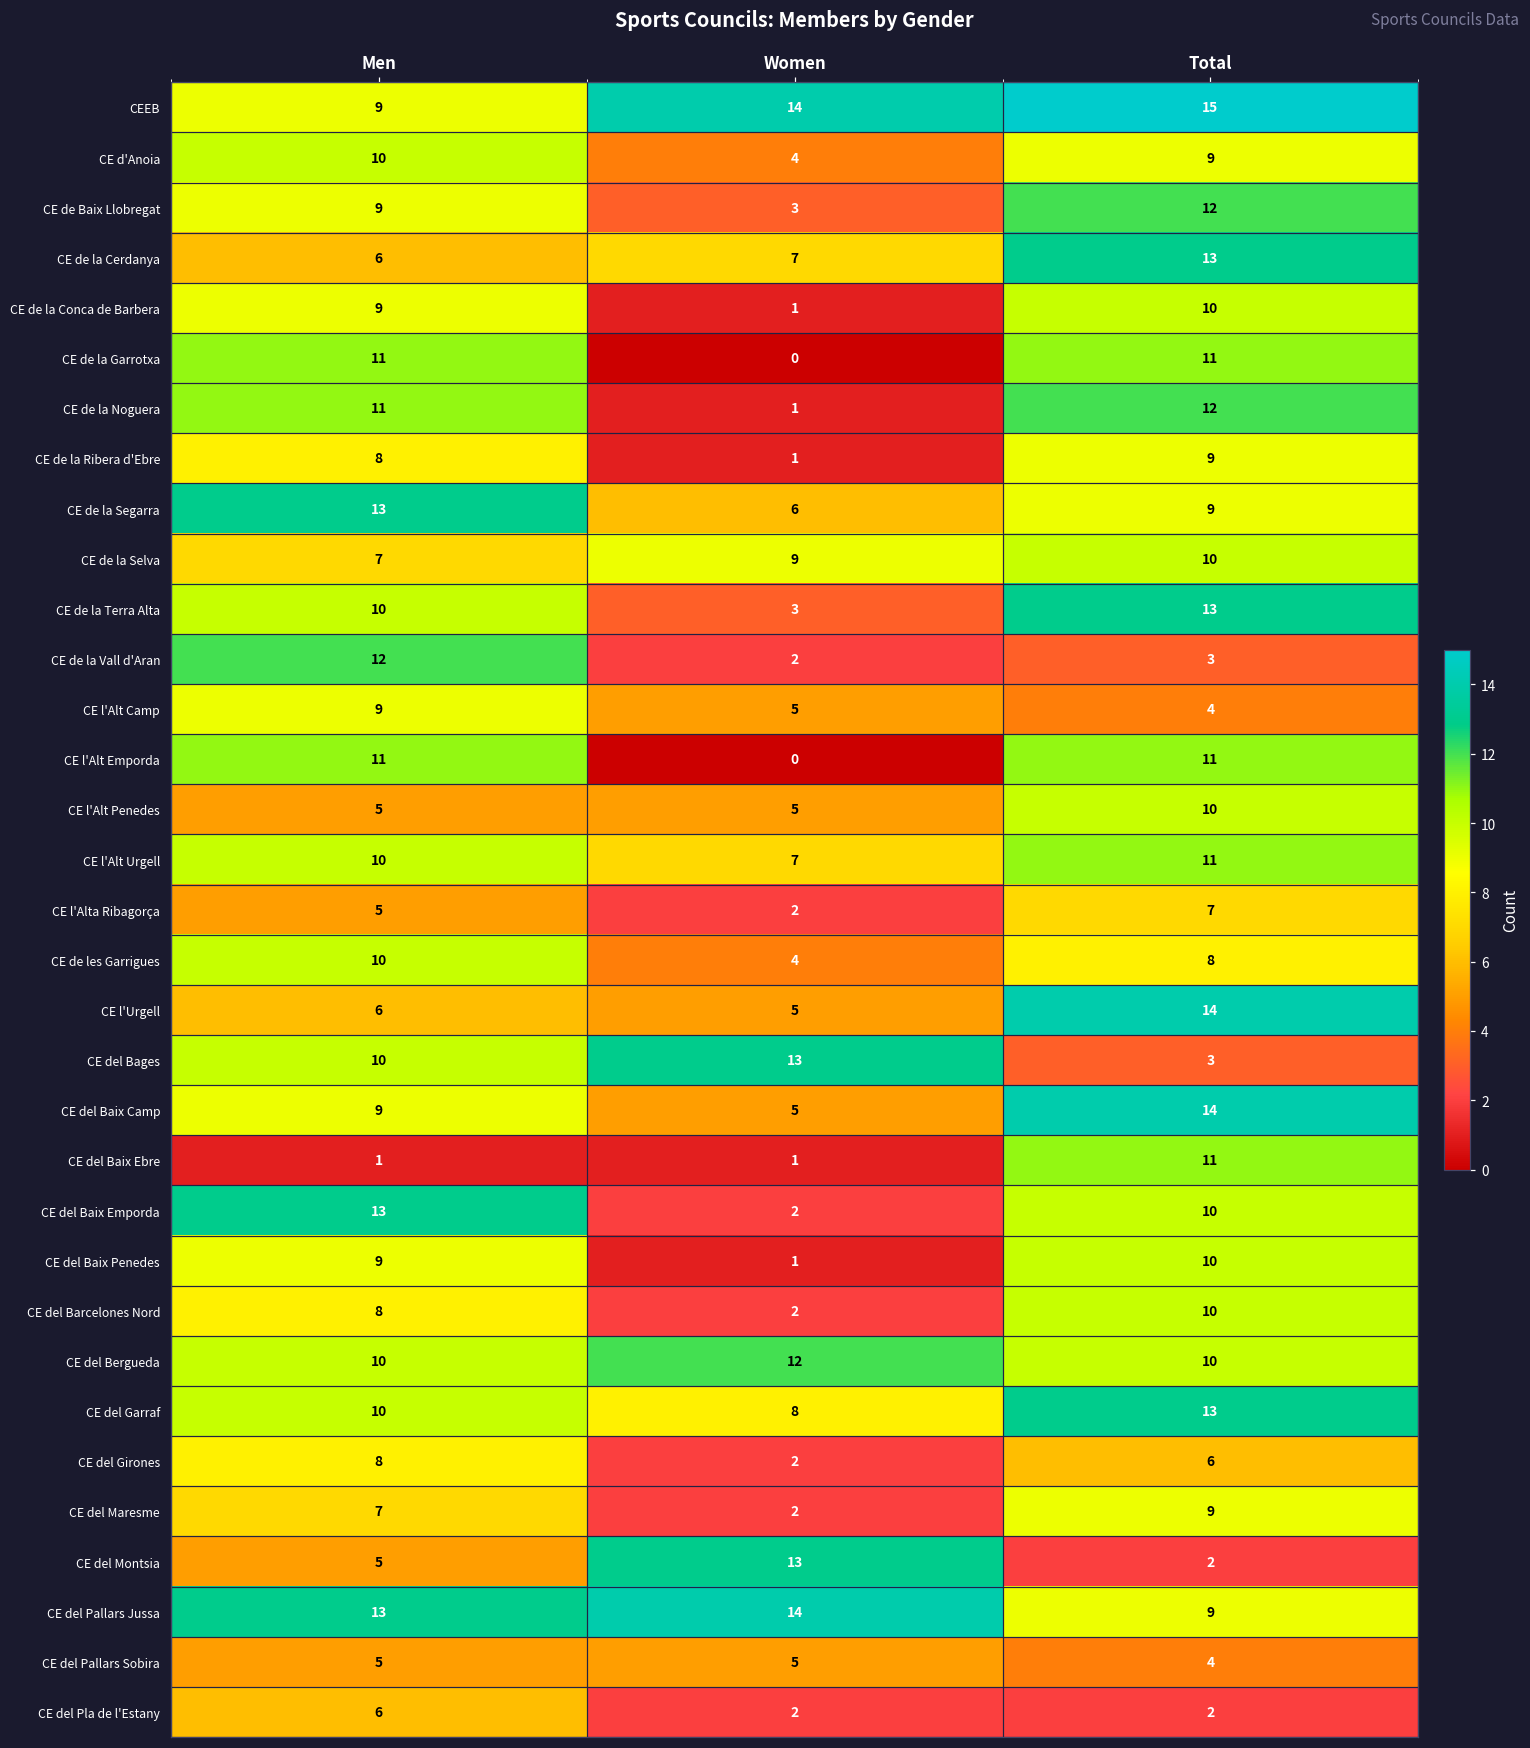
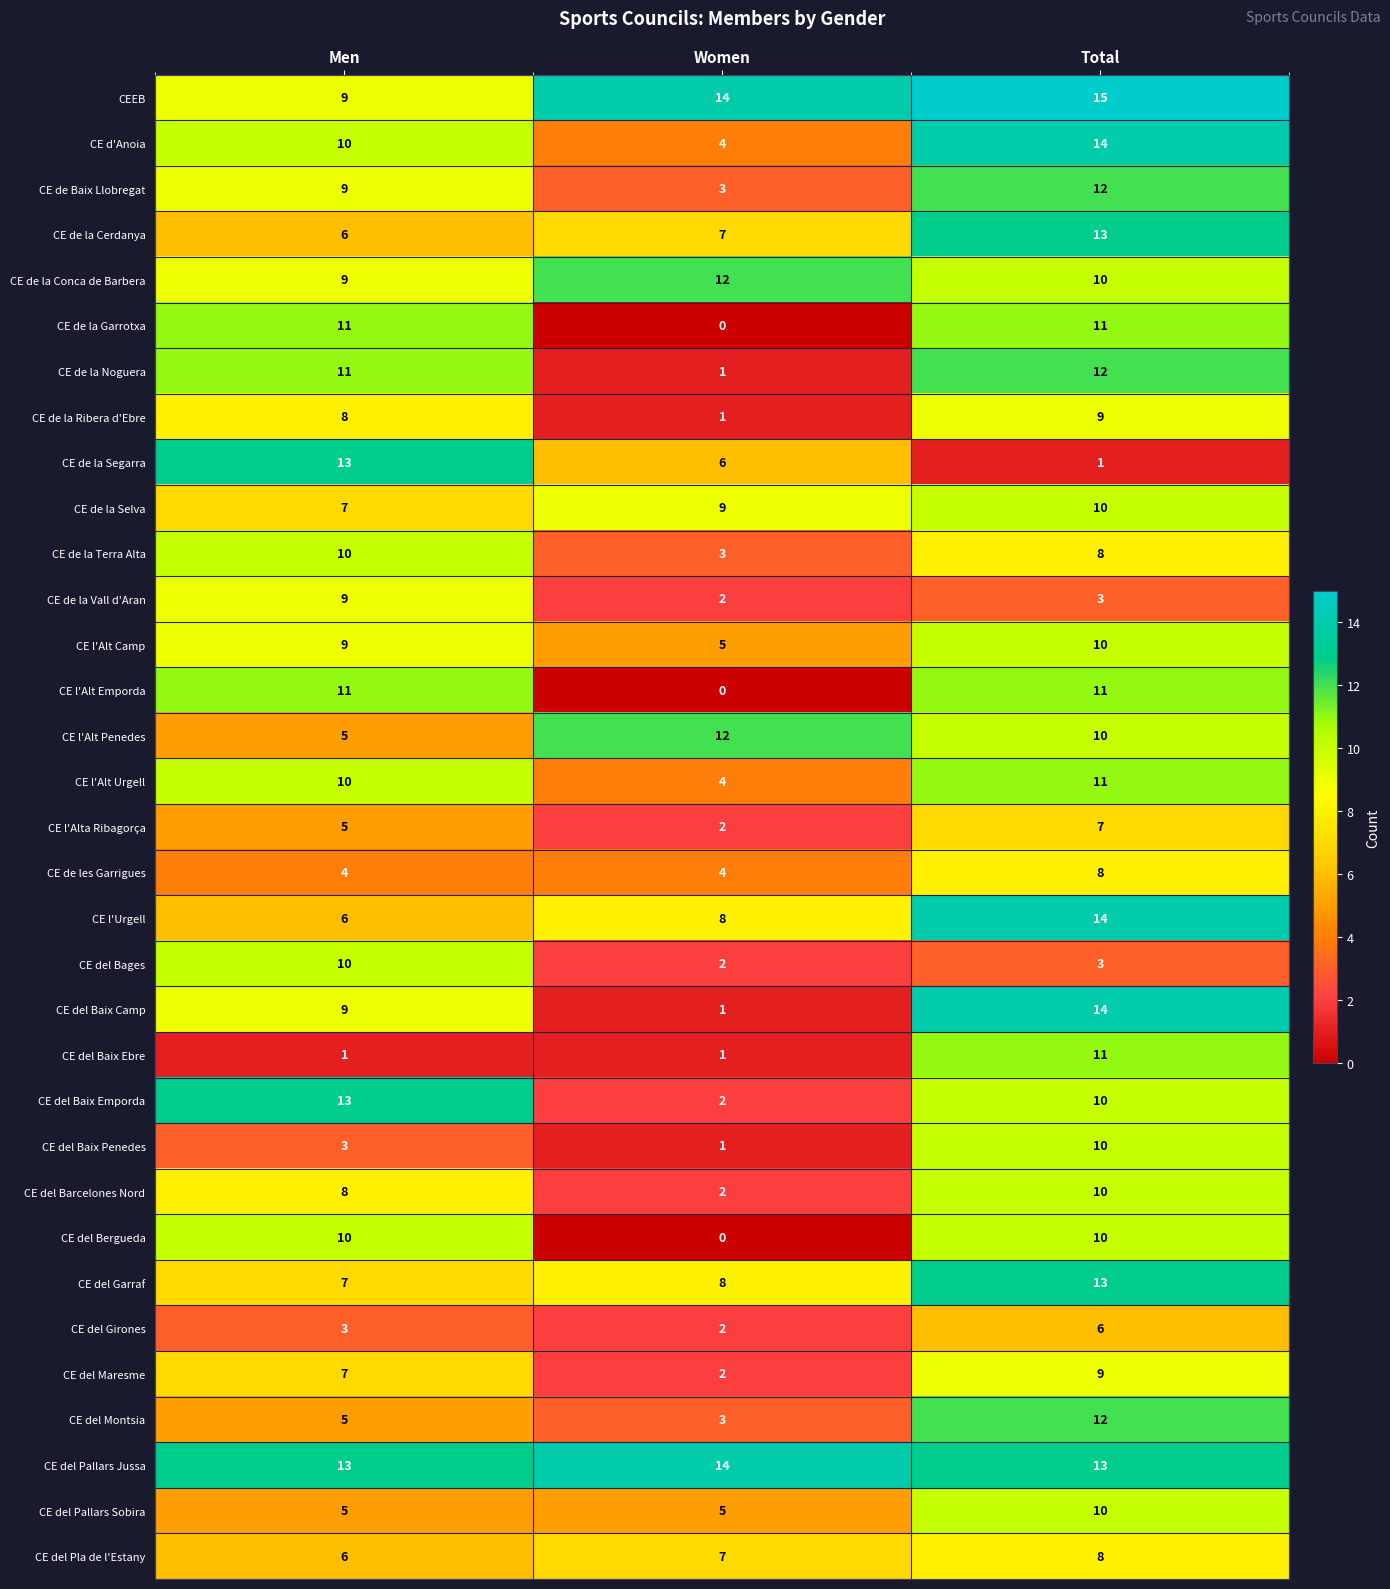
CE d'Anoia, Total: 9 -> 14
CE de la Conca de Barbera, Women: 1 -> 12
CE de la Segarra, Total: 9 -> 1
CE de la Terra Alta, Total: 13 -> 8
CE de la Vall d'Aran, Men: 12 -> 9
CE l'Alt Camp, Total: 4 -> 10
CE l'Alt Penedes, Women: 5 -> 12
CE l'Alt Urgell, Women: 7 -> 4
CE de les Garrigues, Men: 10 -> 4
CE l'Urgell, Women: 5 -> 8
CE del Bages, Women: 13 -> 2
CE del Baix Camp, Women: 5 -> 1
CE del Baix Penedes, Men: 9 -> 3
CE del Bergueda, Women: 12 -> 0
CE del Garraf, Men: 10 -> 7
CE del Girones, Men: 8 -> 3
CE del Montsia, Women: 13 -> 3
CE del Montsia, Total: 2 -> 12
CE del Pallars Jussa, Total: 9 -> 13
CE del Pallars Sobira, Total: 4 -> 10
CE del Pla de l'Estany, Women: 2 -> 7
CE del Pla de l'Estany, Total: 2 -> 8
